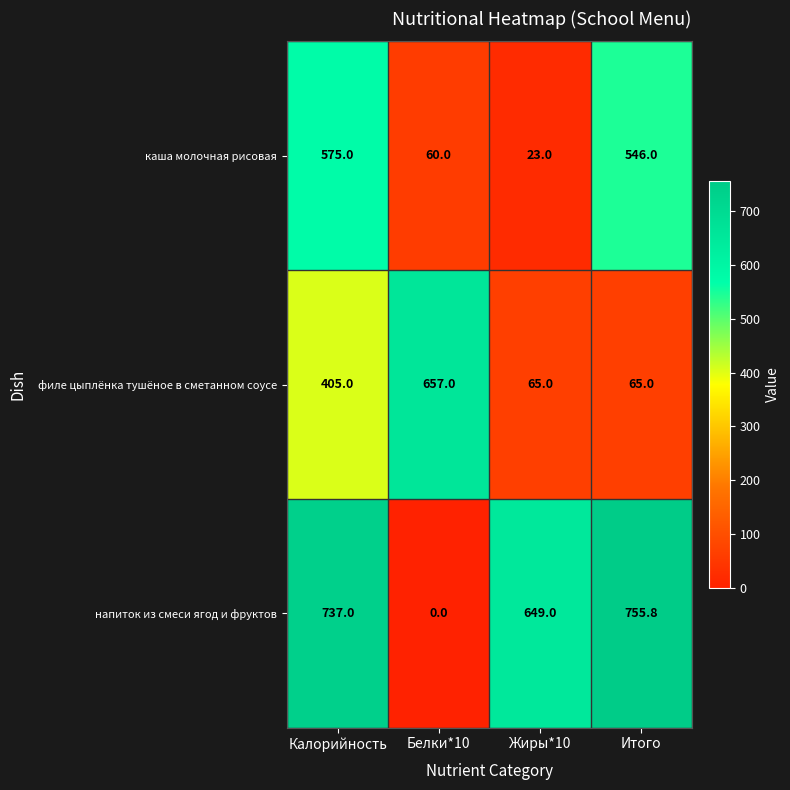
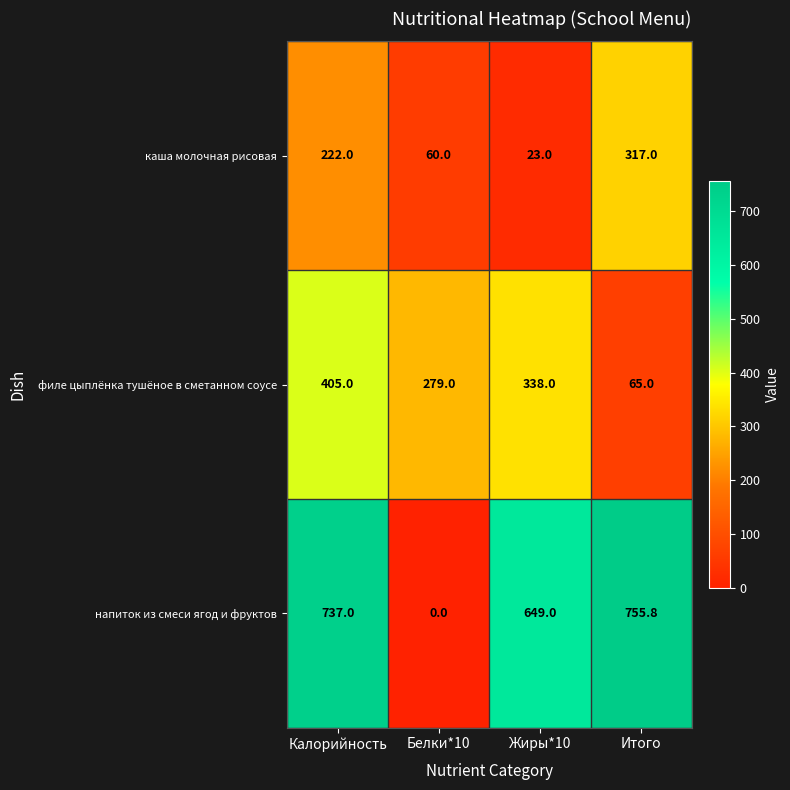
каша молочная рисовая, Калорийность: 575.0 -> 222.0
каша молочная рисовая, Итого: 546.0 -> 317.0
филе цыплёнка тушёное в сметанном соусе, Белки*10: 657.0 -> 279.0
филе цыплёнка тушёное в сметанном соусе, Жиры*10: 65.0 -> 338.0
